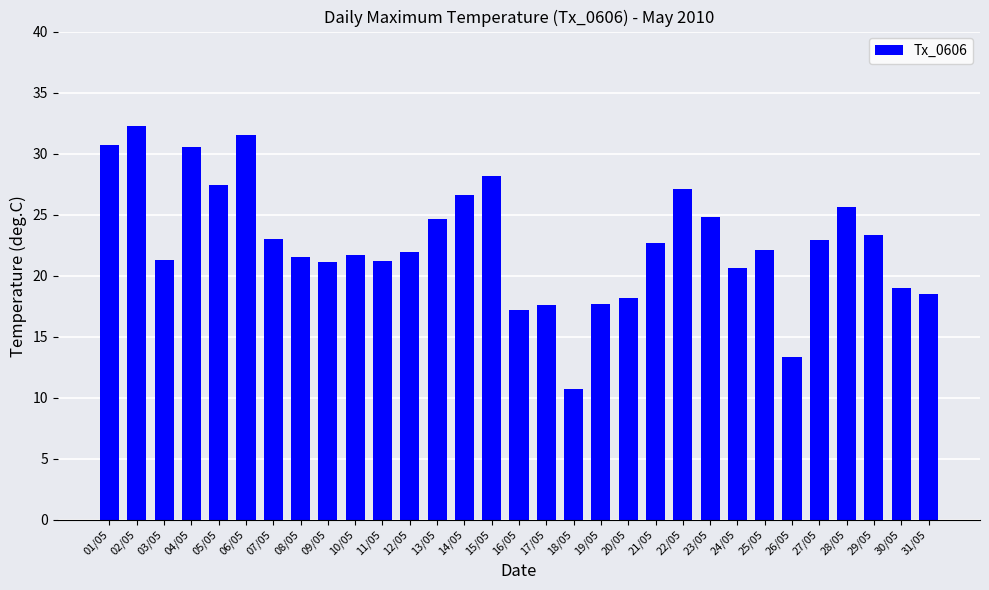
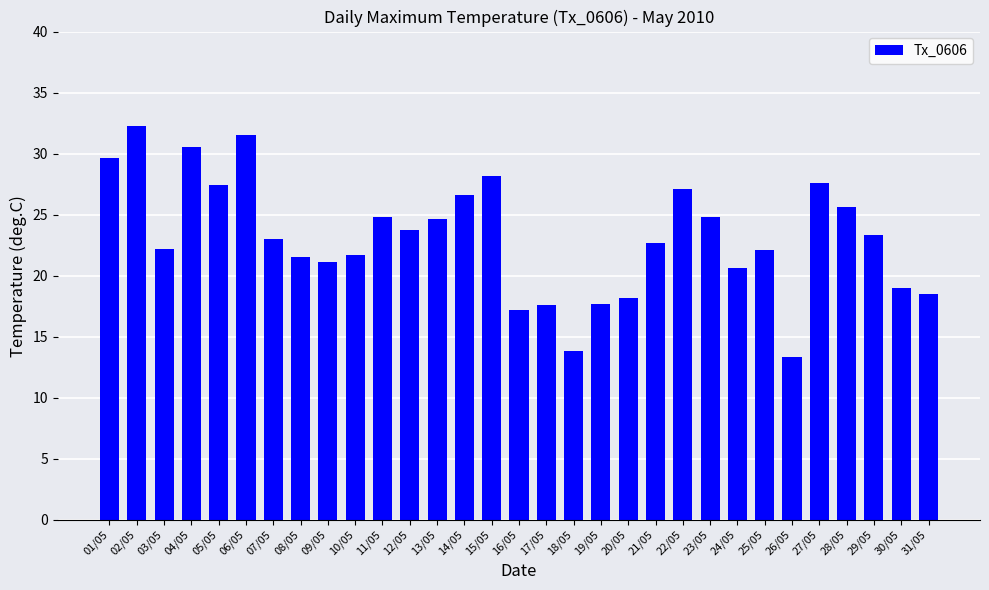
01/05: 30.7 -> 29.6
03/05: 21.3 -> 22.2
11/05: 21.2 -> 24.8
12/05: 21.9 -> 23.7
18/05: 10.7 -> 13.8
27/05: 22.9 -> 27.6
